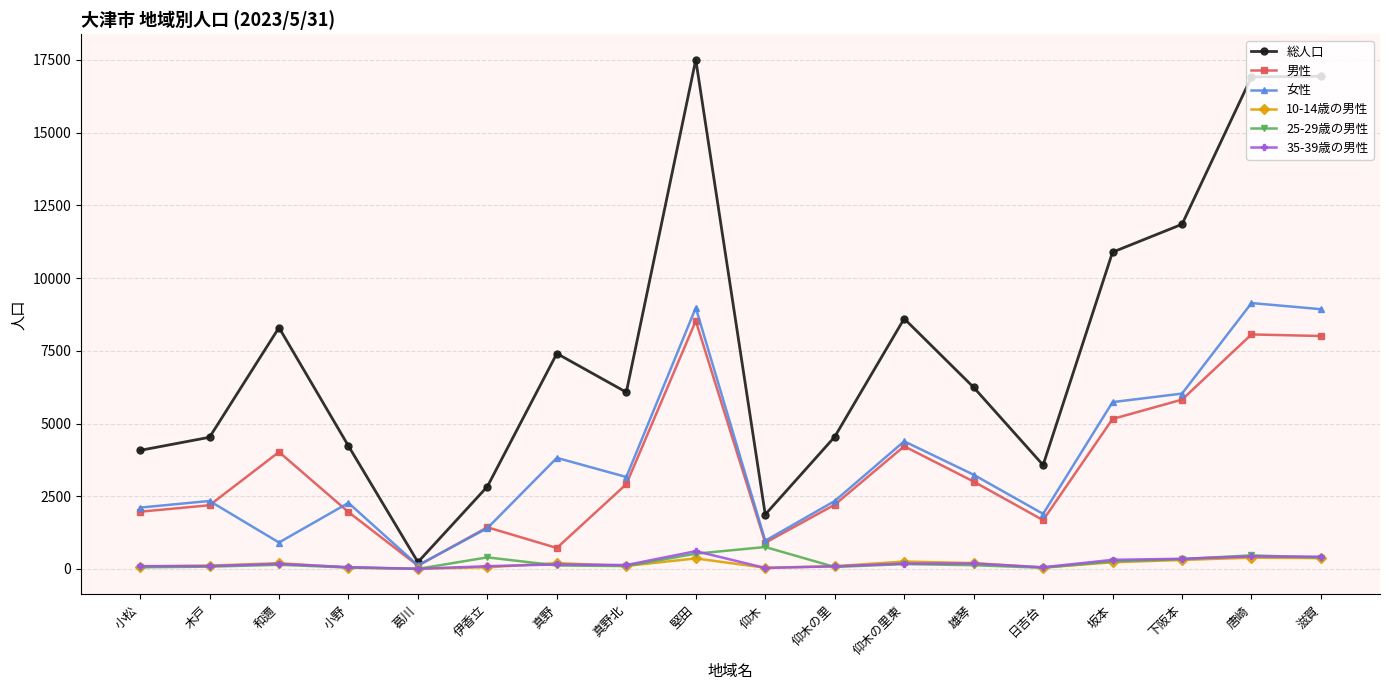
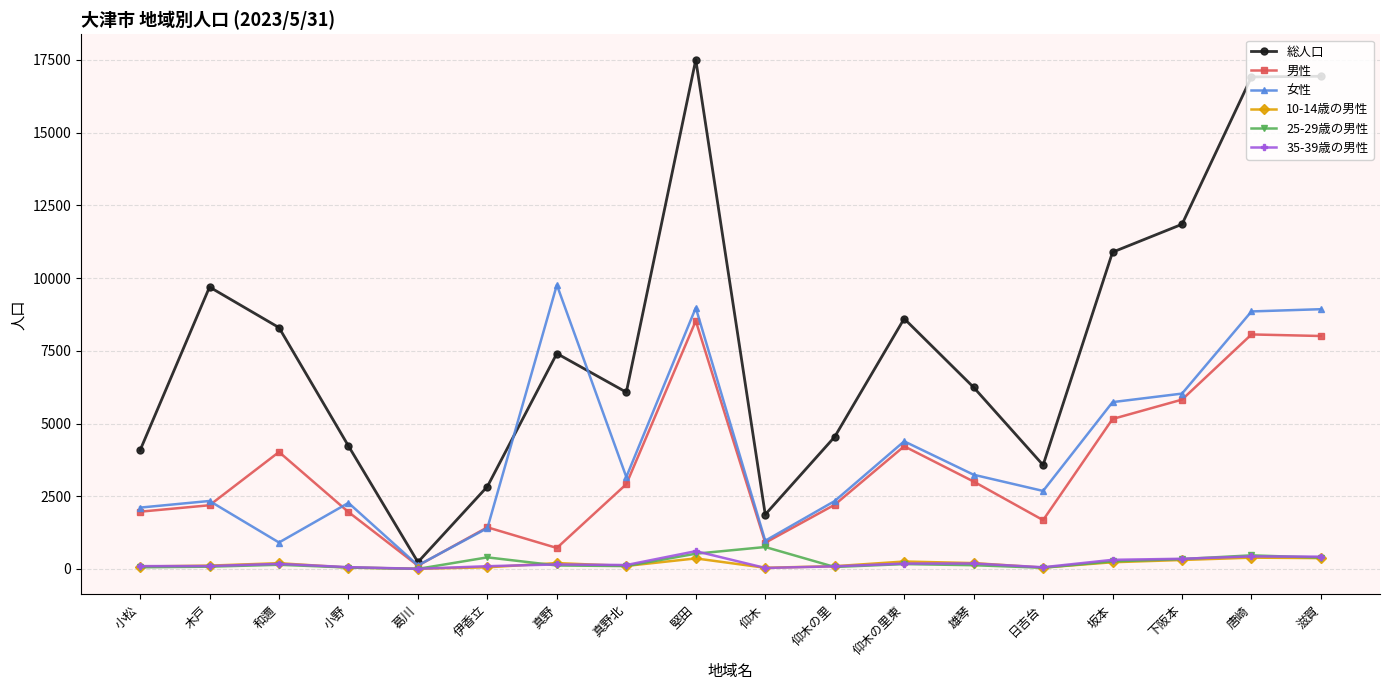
総人口, 木戸: 4500 -> 9700
女性, 真野: 3800 -> 9800
女性, 日吉台: 1900 -> 2700
女性, 唐崎: 9100 -> 8900
